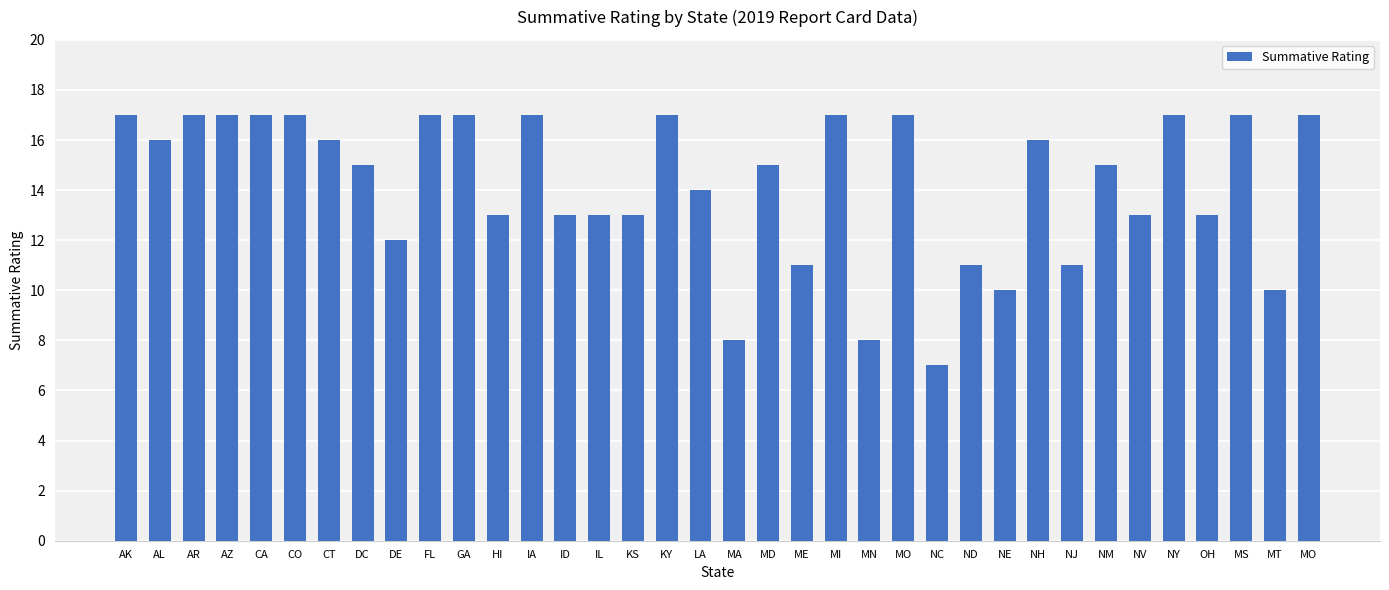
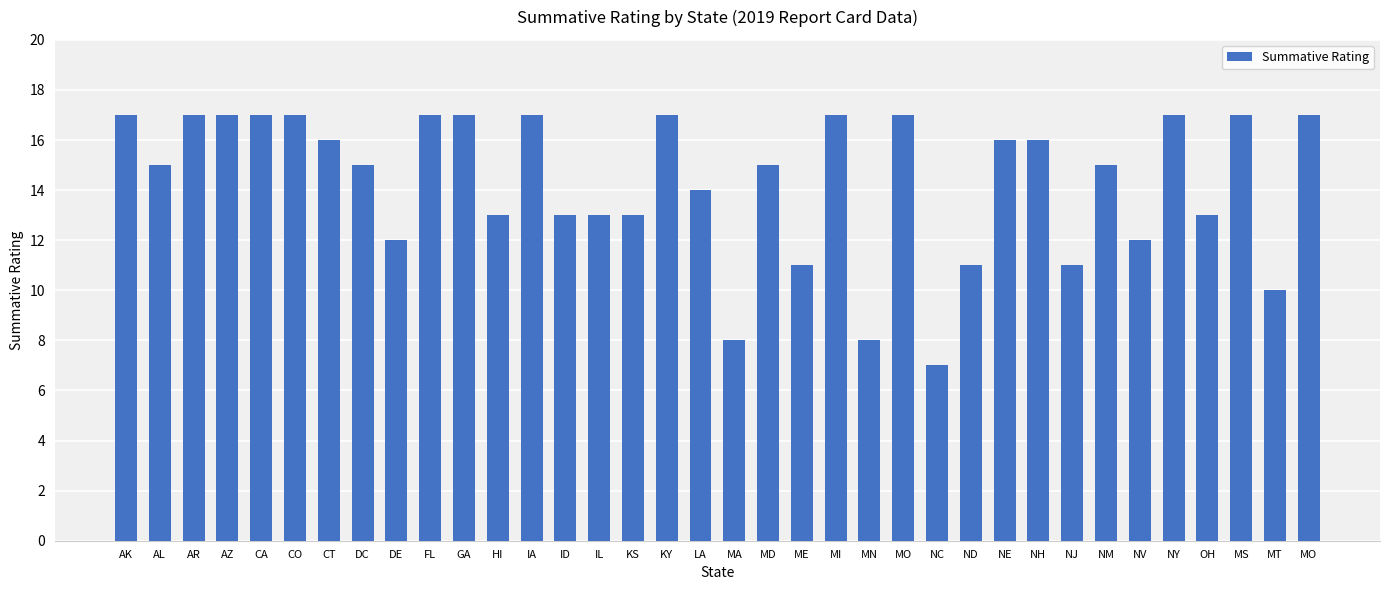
AL: 16 -> 15
NE: 10 -> 16
NV: 13 -> 12
